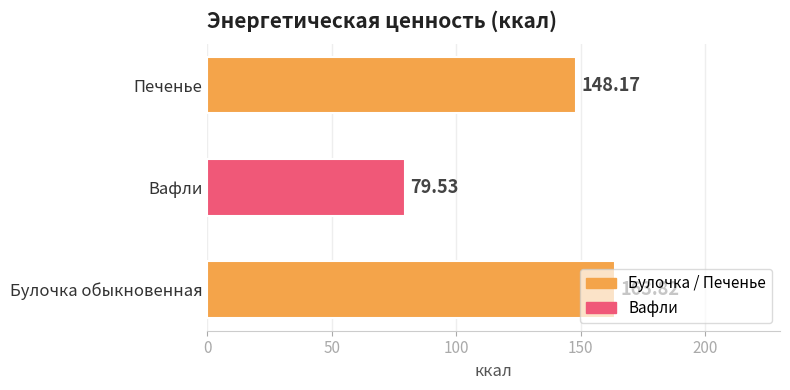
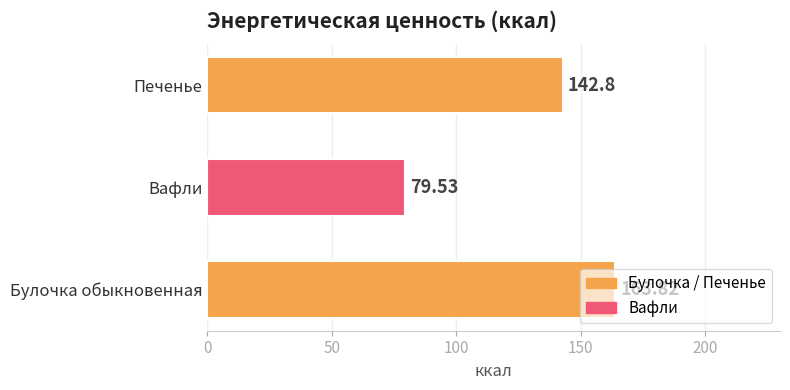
Печенье: 148.17 -> 142.8
